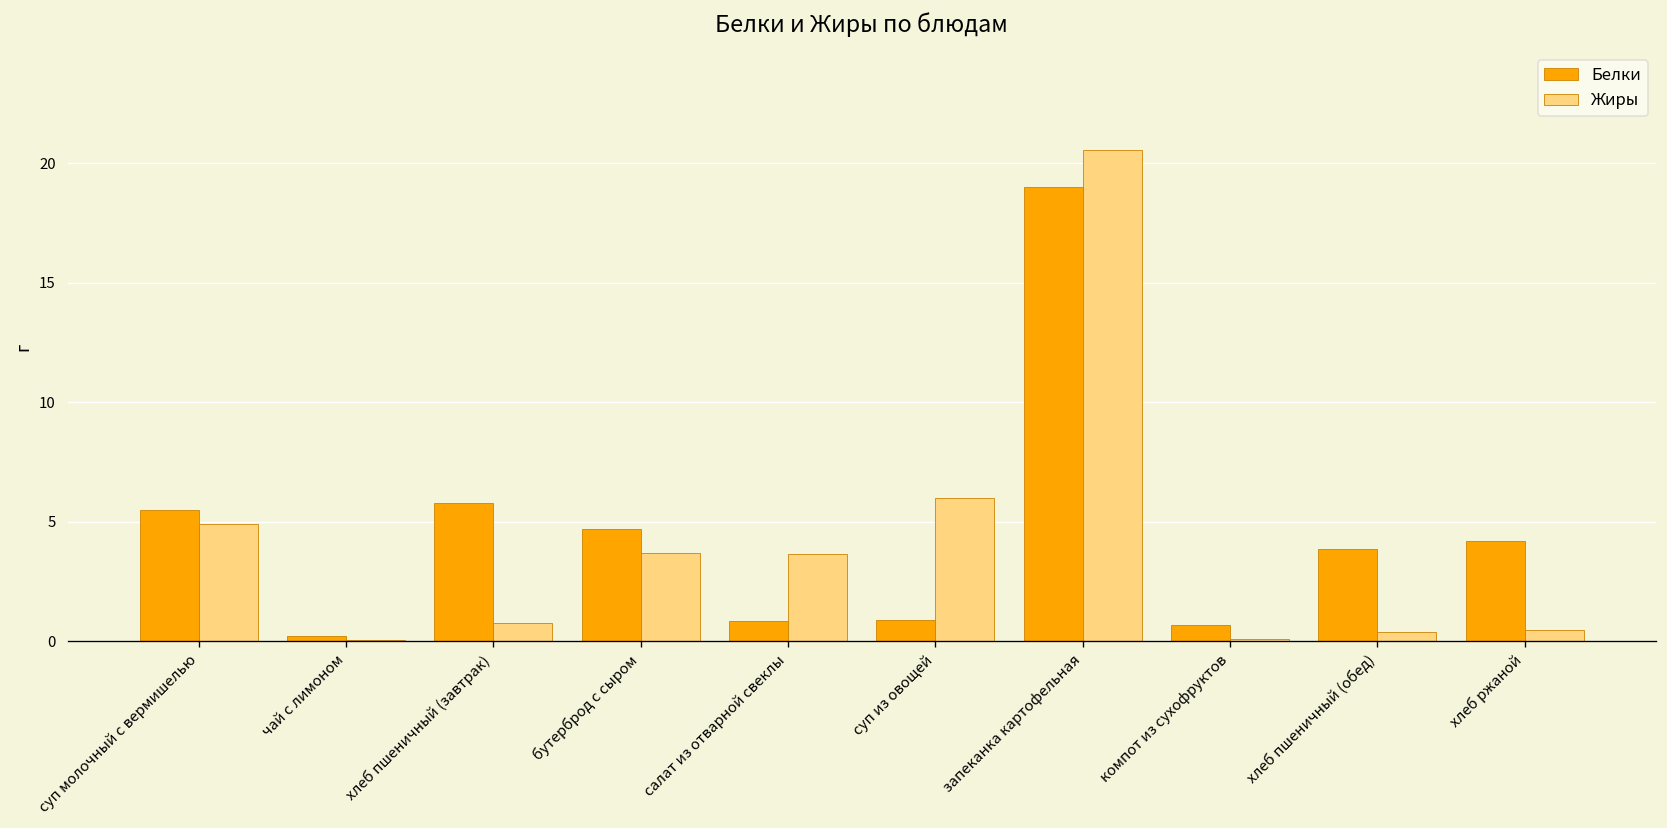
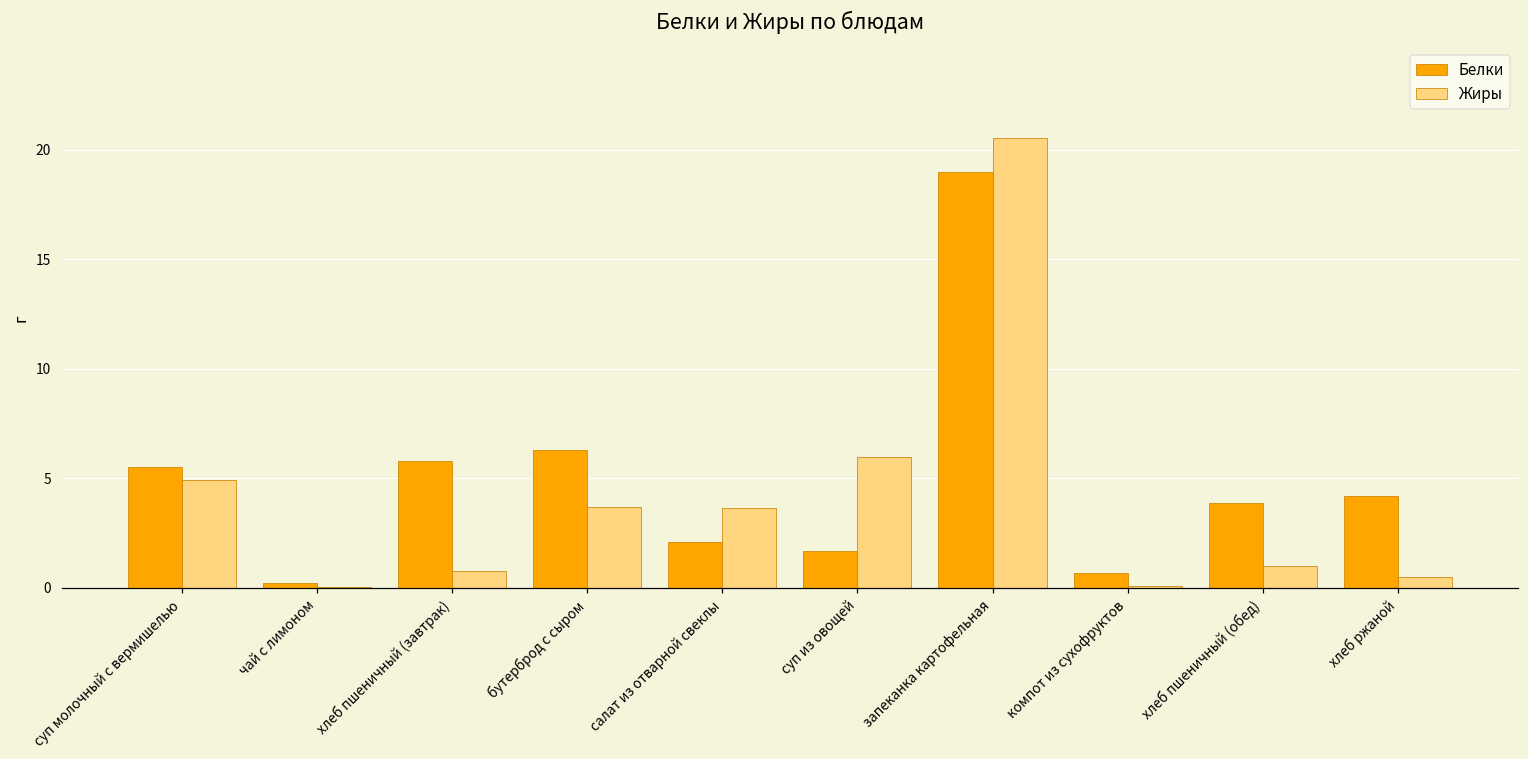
Белки, бутерброд с сыром: 4.7 -> 6.3
Белки, салат из отварной свеклы: 0.9 -> 2.1
Белки, суп из овощей: 0.9 -> 1.7
Жиры, хлеб пшеничный (обед): 0.4 -> 1.0
